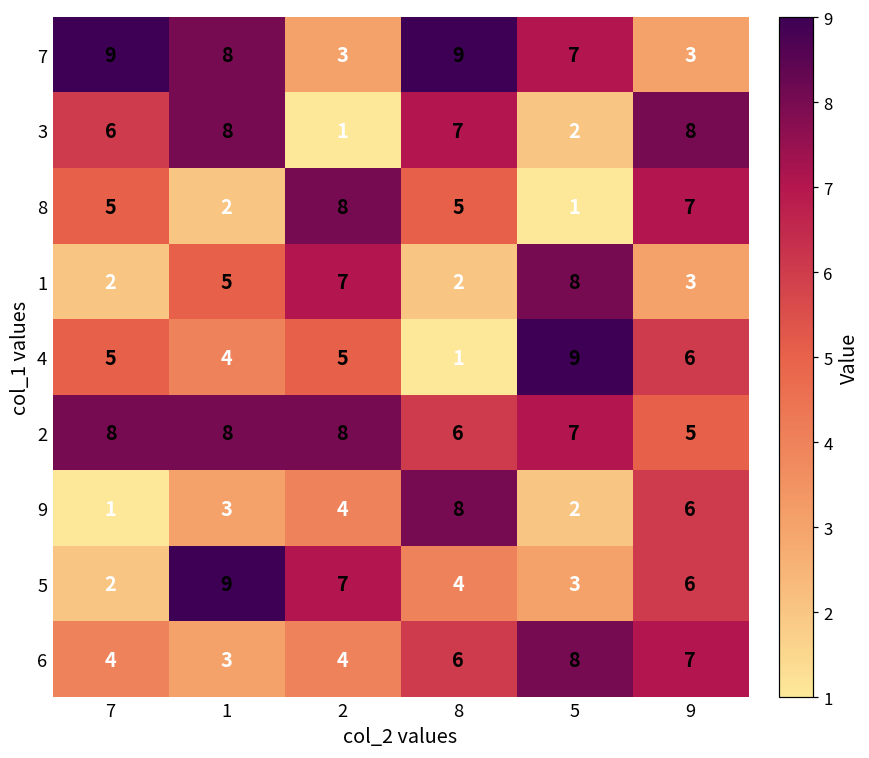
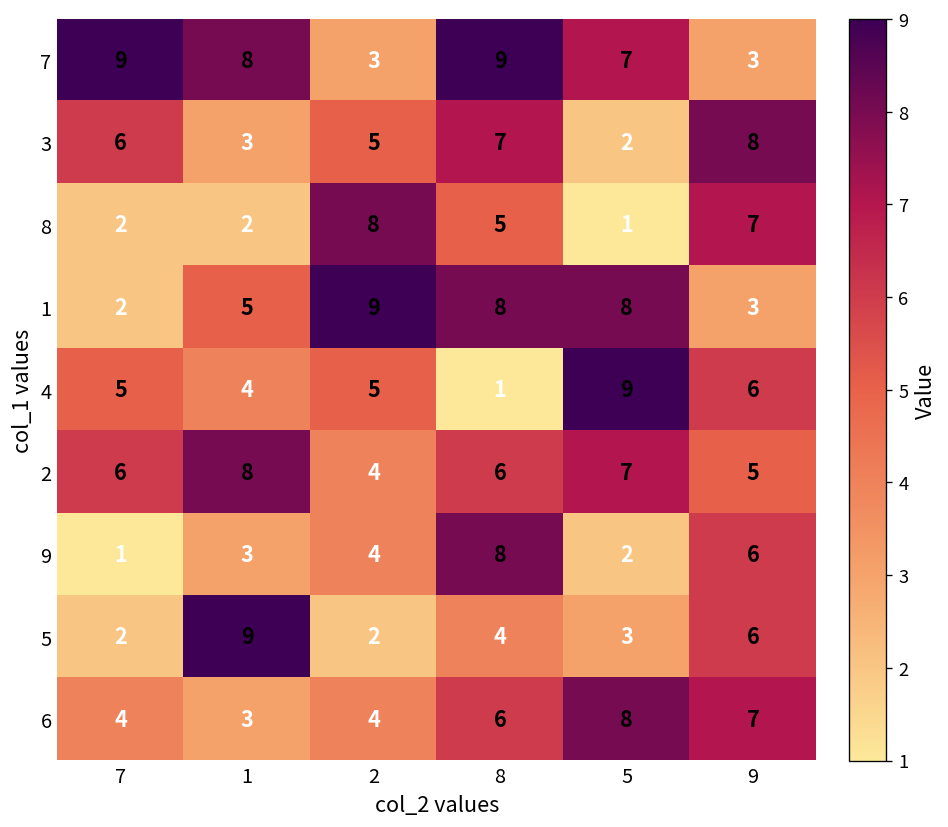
3, 1: 8 -> 3
3, 2: 1 -> 5
8, 7: 5 -> 2
1, 2: 7 -> 9
1, 8: 2 -> 8
2, 7: 8 -> 6
2, 2: 8 -> 4
5, 2: 7 -> 2
